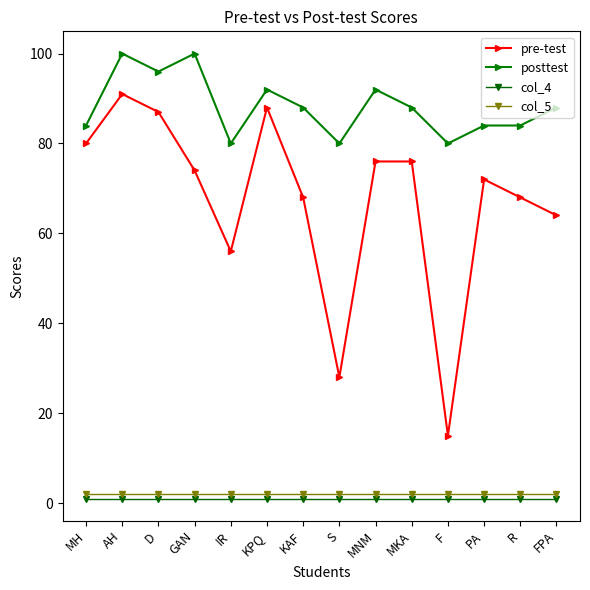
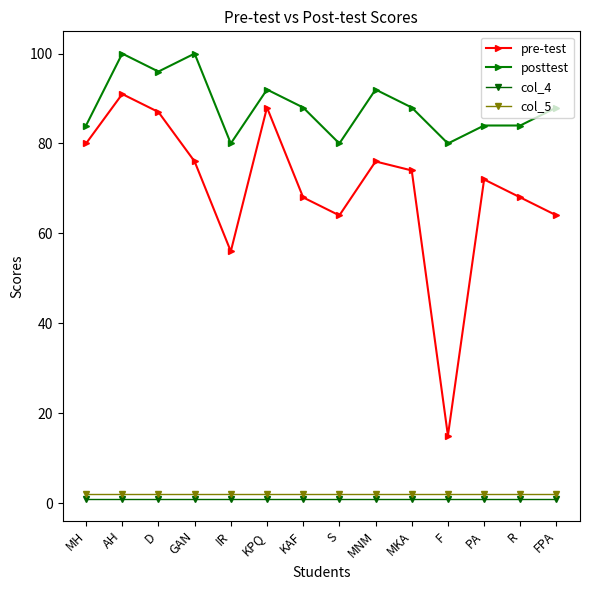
pre-test, GAN: 74 -> 76
pre-test, S: 28 -> 64
pre-test, MKA: 76 -> 74
